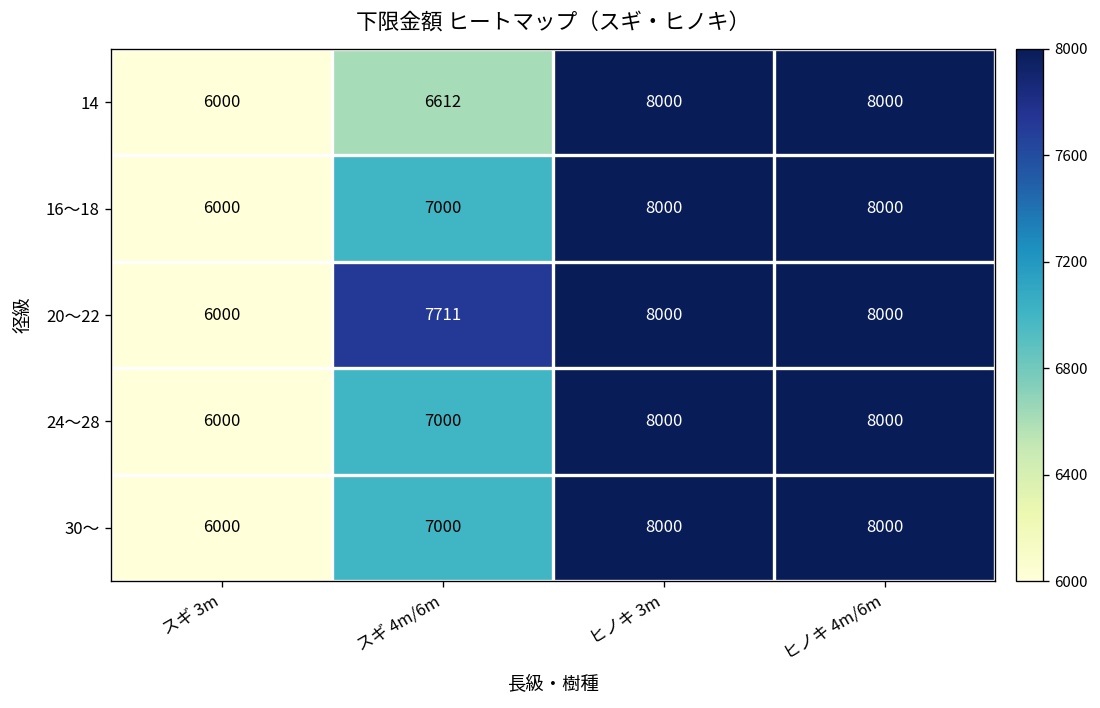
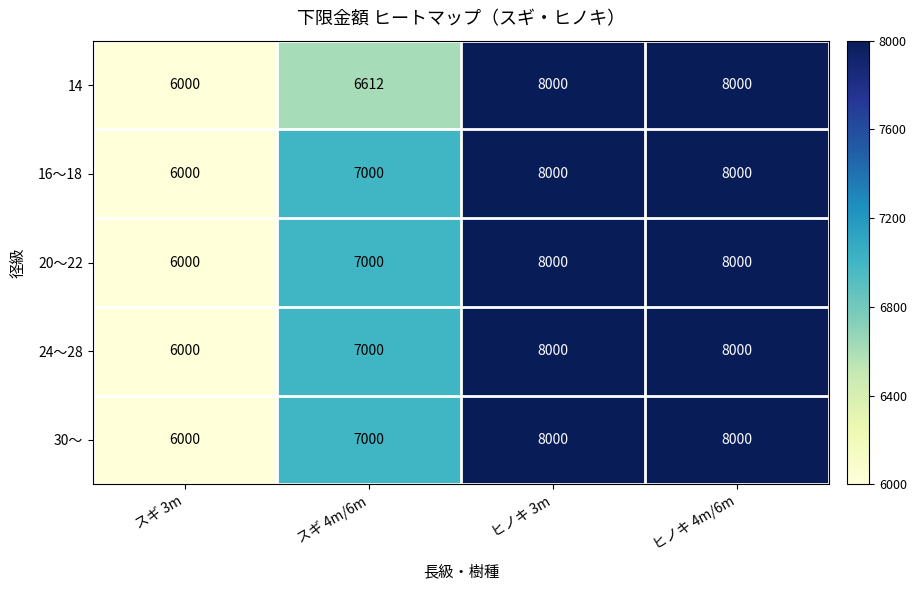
20～22, スギ 4m/6m: 7711 -> 7000
